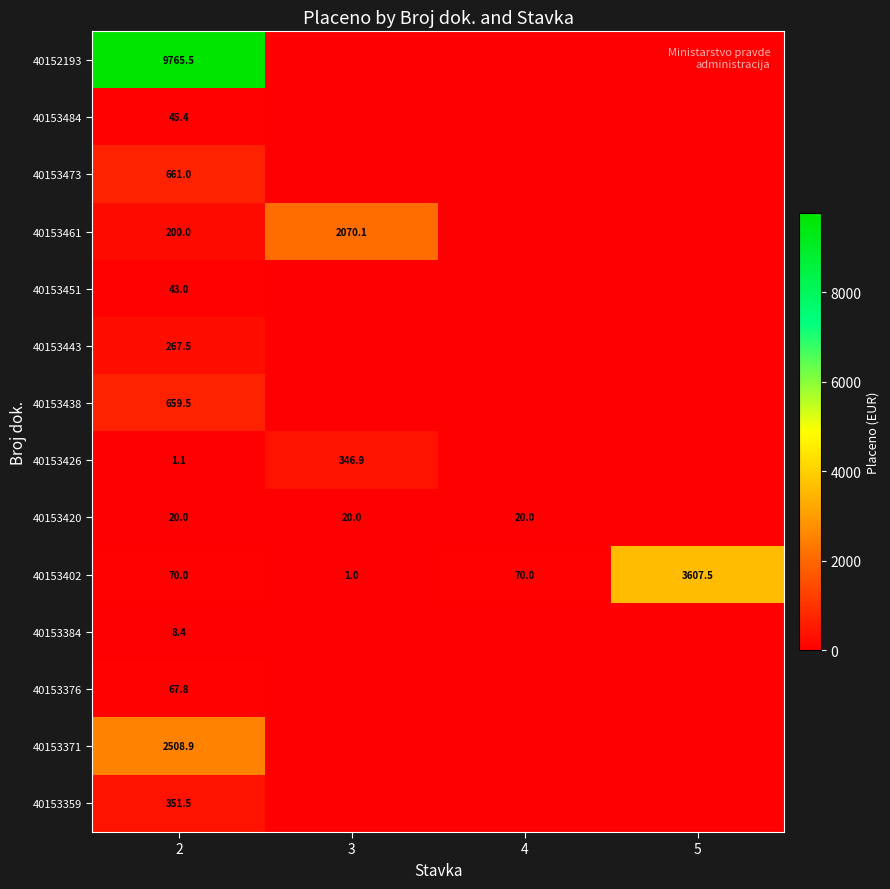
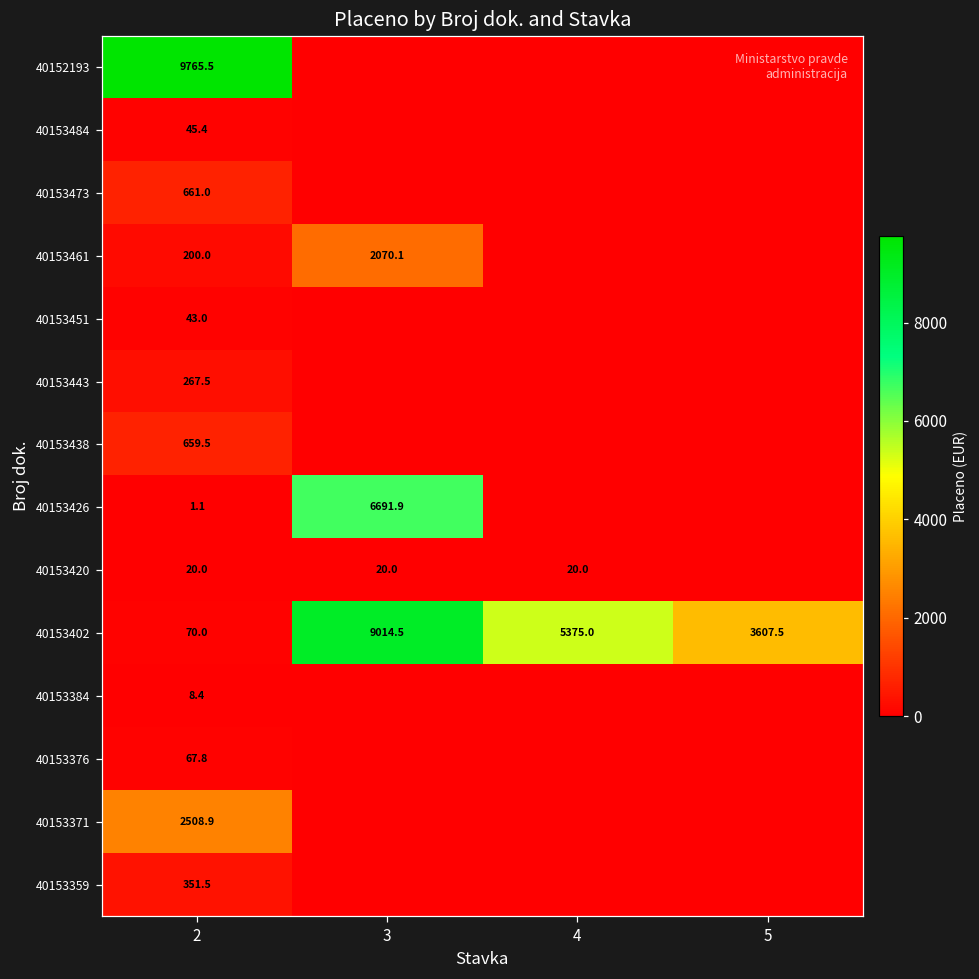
40153426, 3: 346.9 -> 6691.9
40153402, 3: 1.0 -> 9014.5
40153402, 4: 70.0 -> 5375.0
